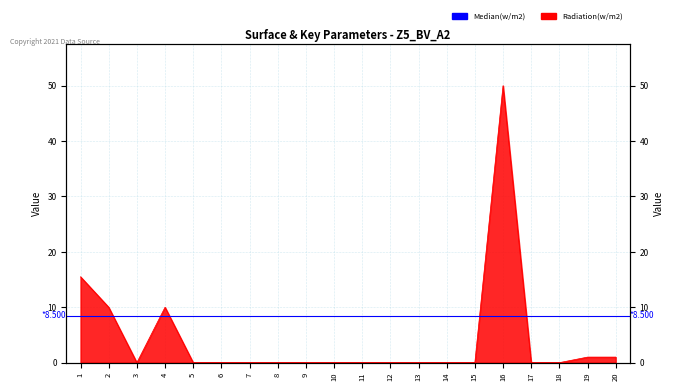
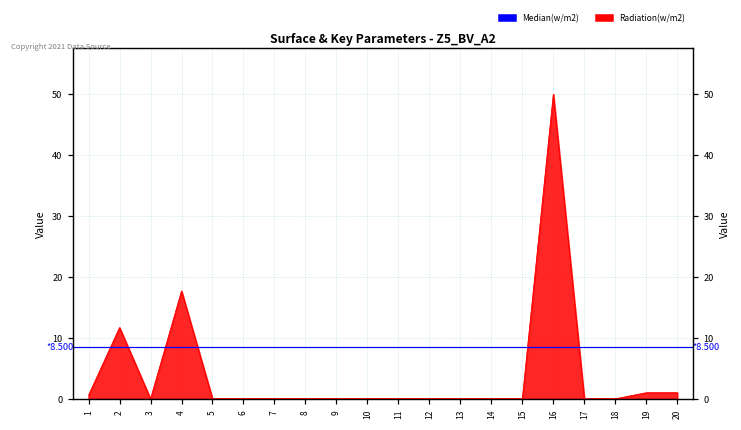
1: 16 -> 1
2: 10 -> 12
4: 10 -> 18
